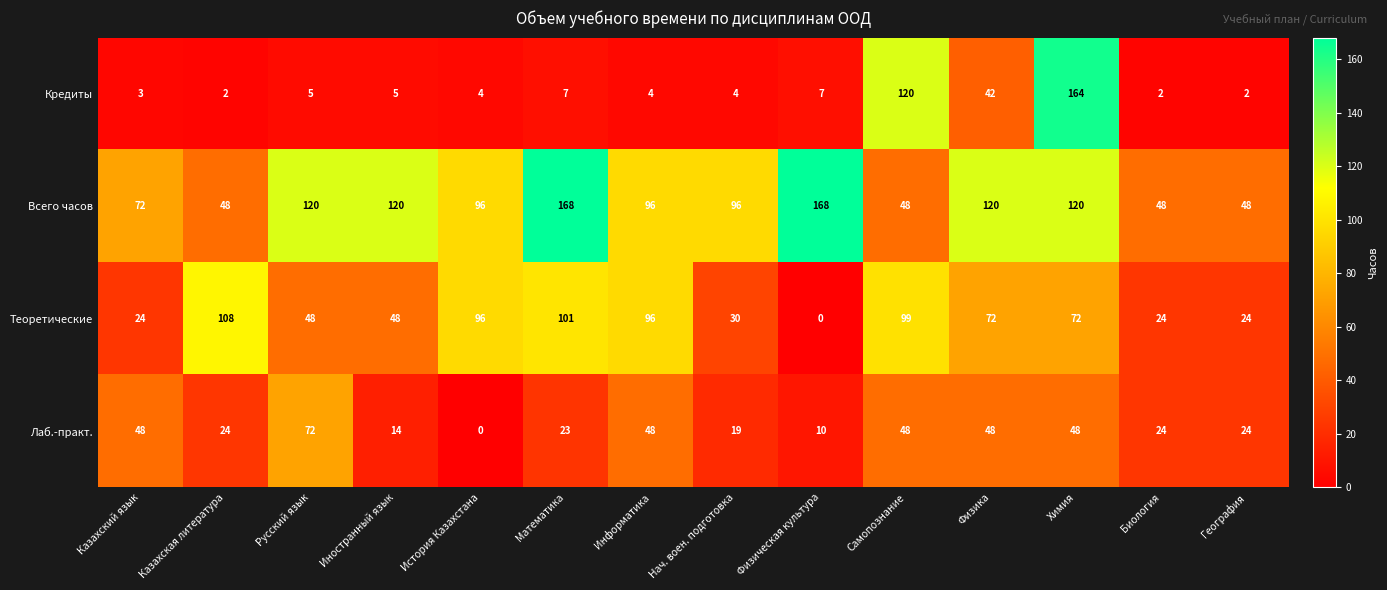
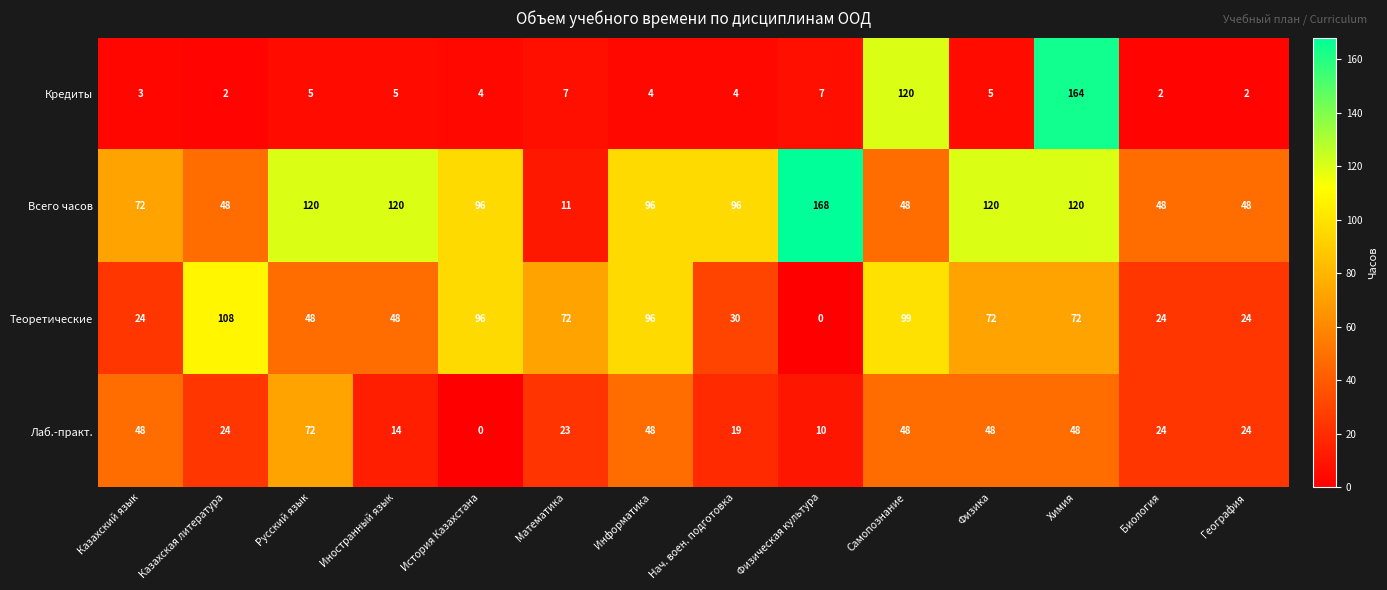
Кредиты, Физика: 42 -> 5
Всего часов, Математика: 168 -> 11
Теоретические, Математика: 101 -> 72
